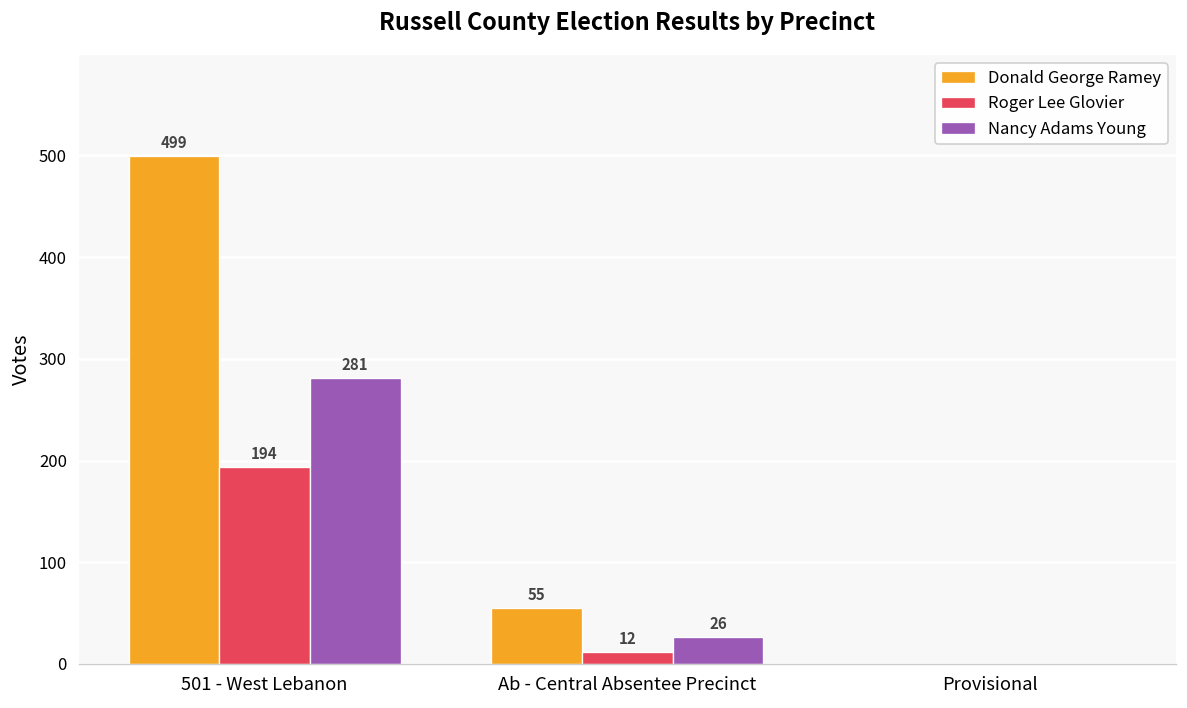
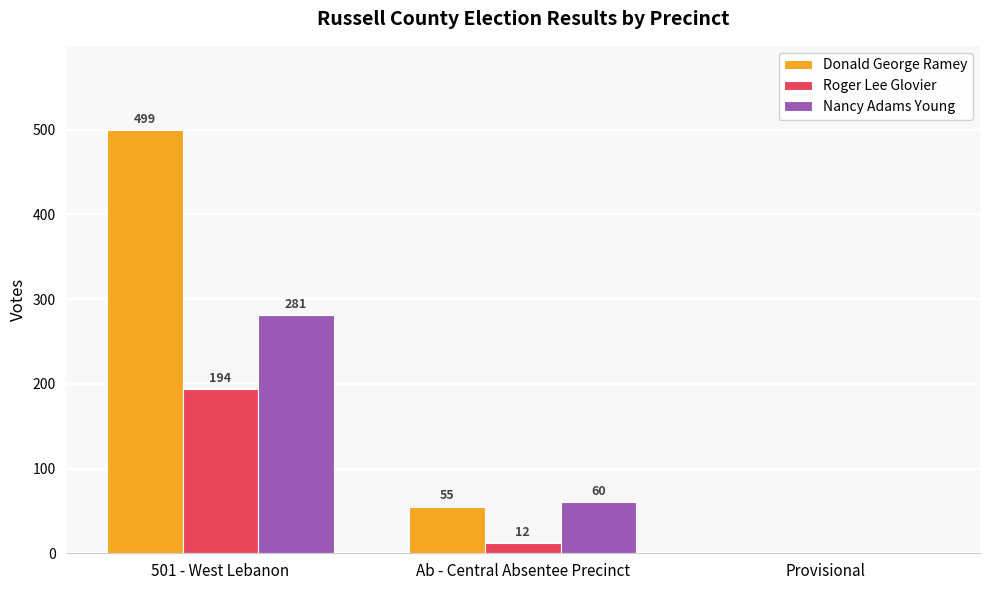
Nancy Adams Young, Ab - Central Absentee Precinct: 26 -> 60
